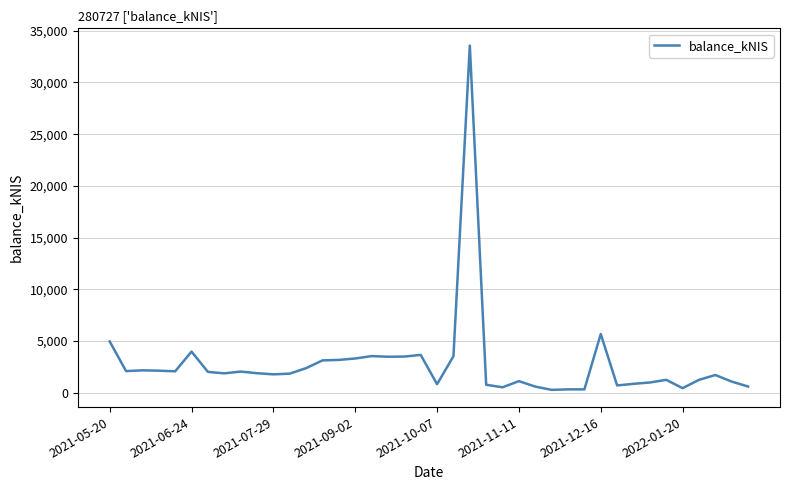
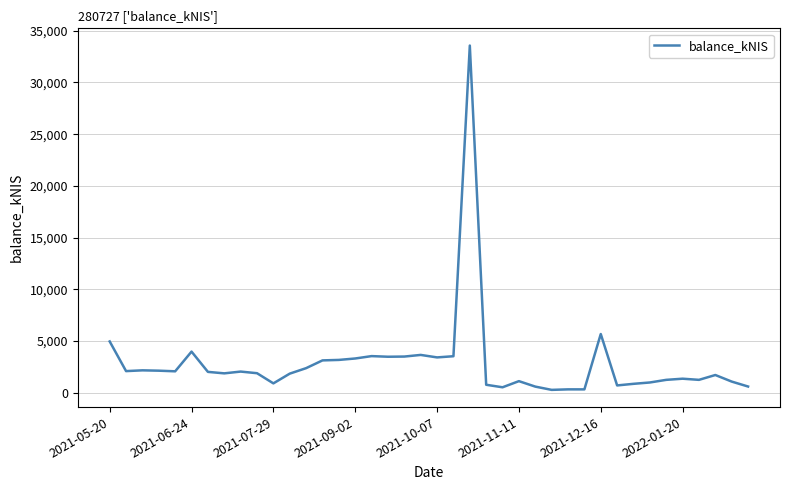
2021-07-29: 1,800 -> 900
2021-10-07: 800 -> 3,400
2022-01-20: 400 -> 1,300
